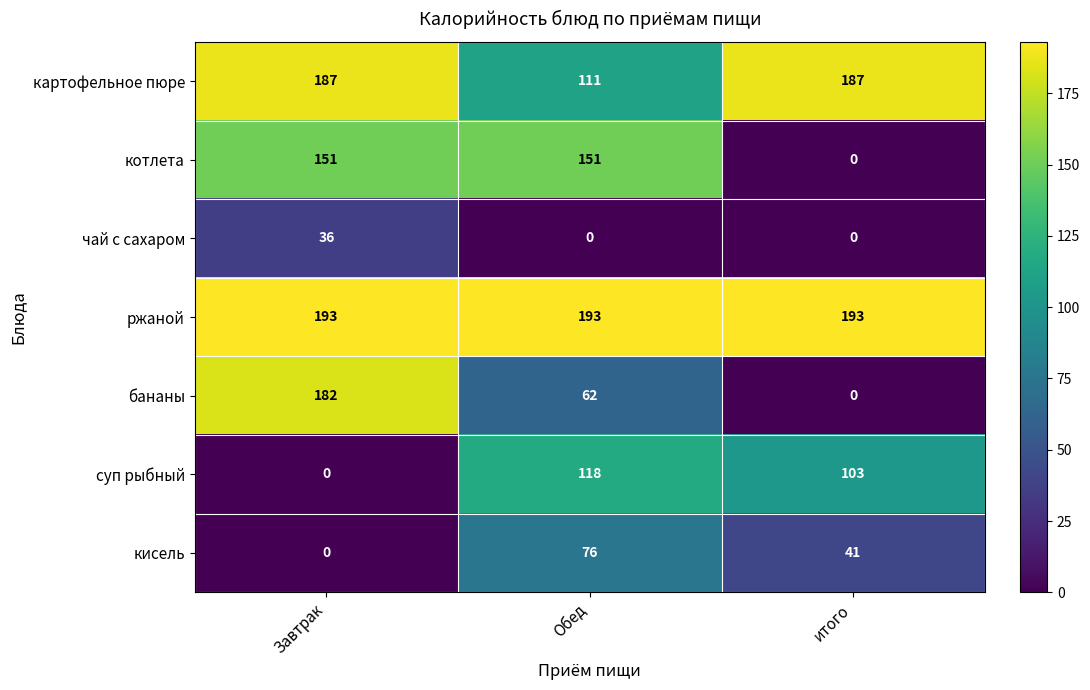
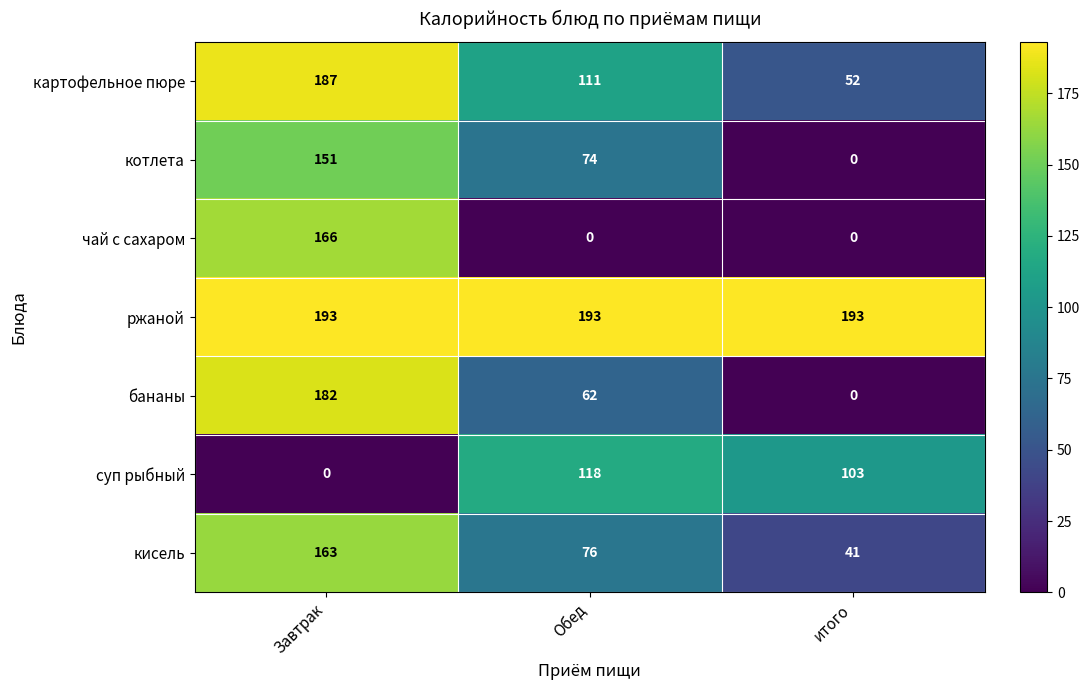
картофельное пюре, итого: 187 -> 52
котлета, Обед: 151 -> 74
чай с сахаром, Завтрак: 36 -> 166
кисель, Завтрак: 0 -> 163
